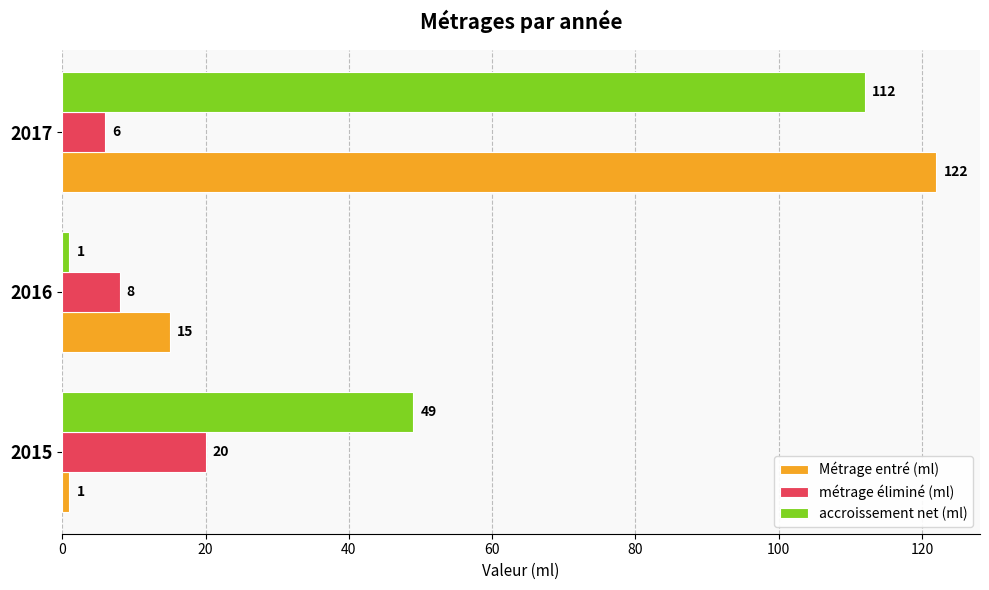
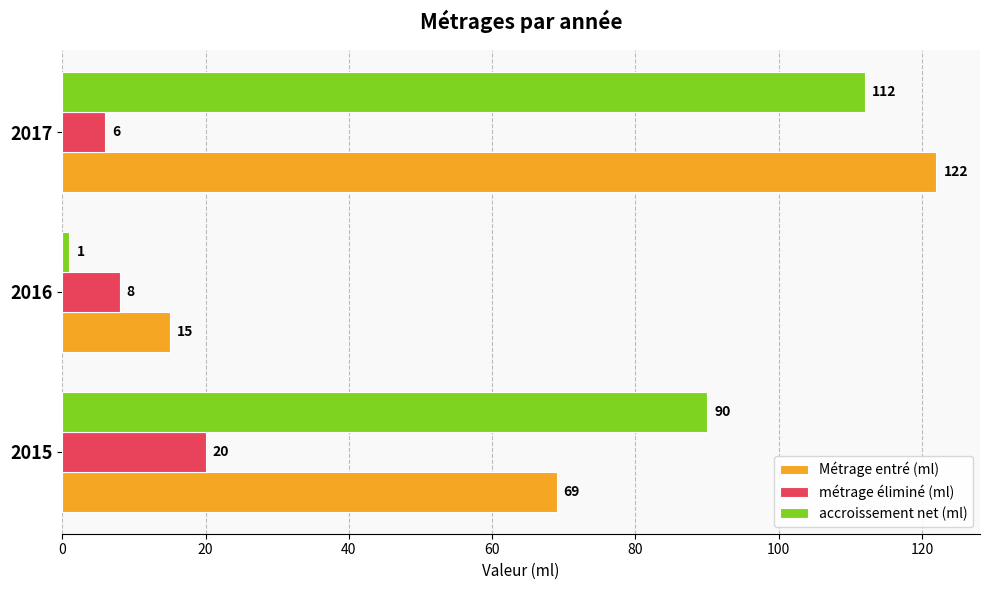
accroissement net (ml), 2015: 49 -> 90
Métrage entré (ml), 2015: 1 -> 69
